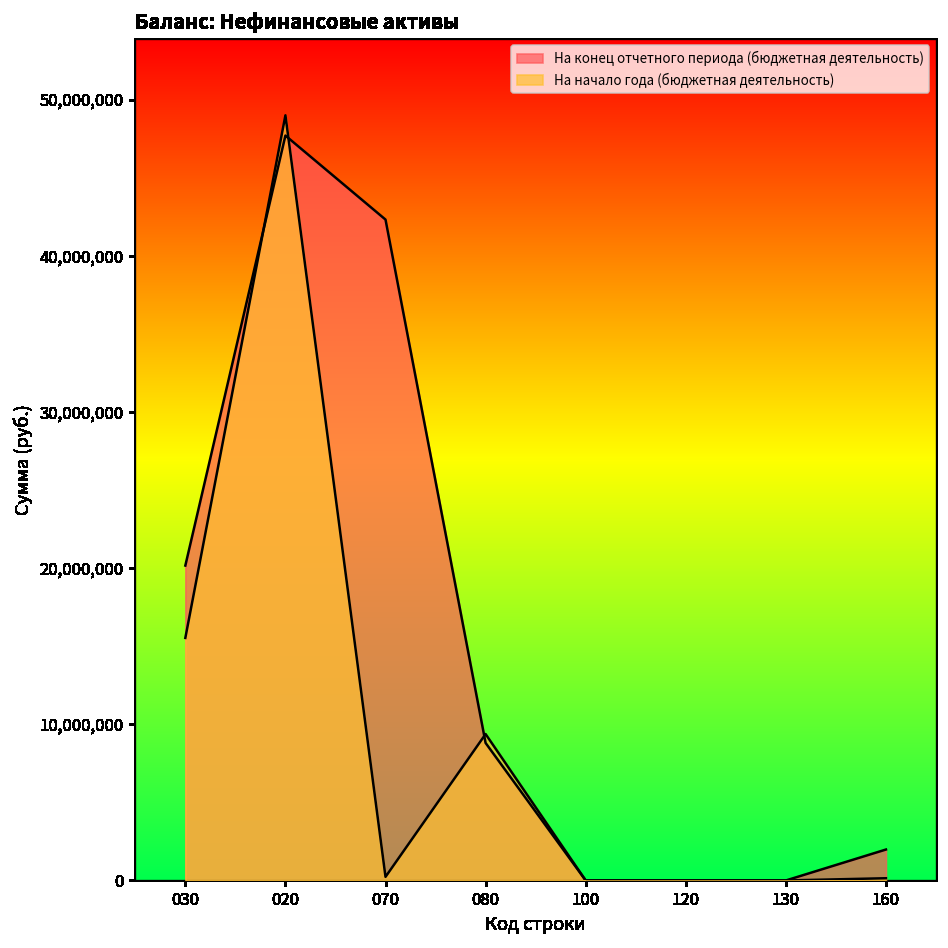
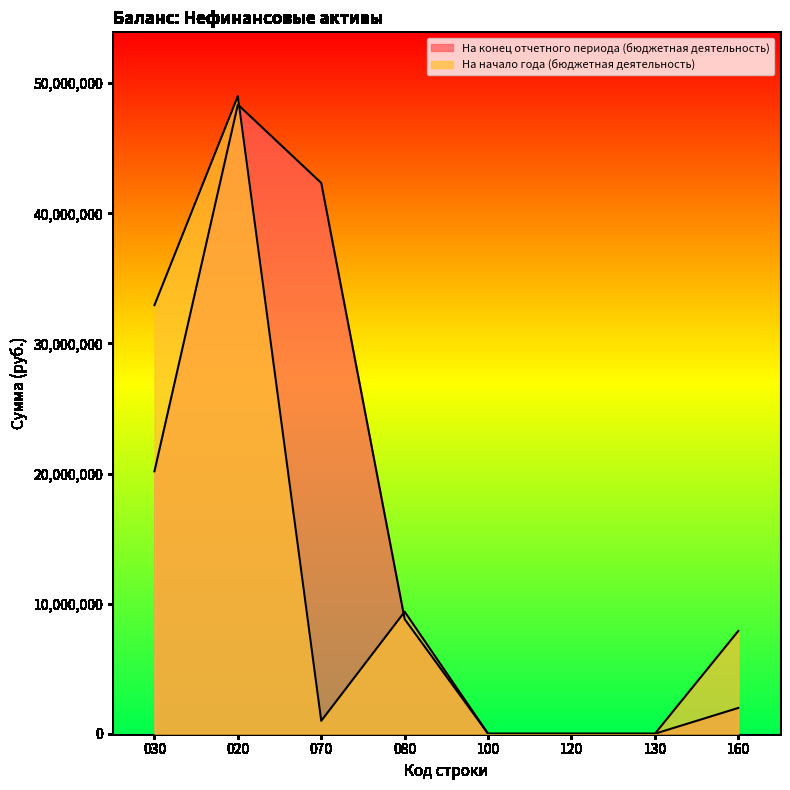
На начало года (бюджетная деятельность), 030: 15,500,000 -> 32,900,000
На конец отчетного периода (бюджетная деятельность), 020: 47,700,000 -> 48,400,000
На начало года (бюджетная деятельность), 070: 200,000 -> 1,000,000
На начало года (бюджетная деятельность), 160: 100,000 -> 7,900,000
